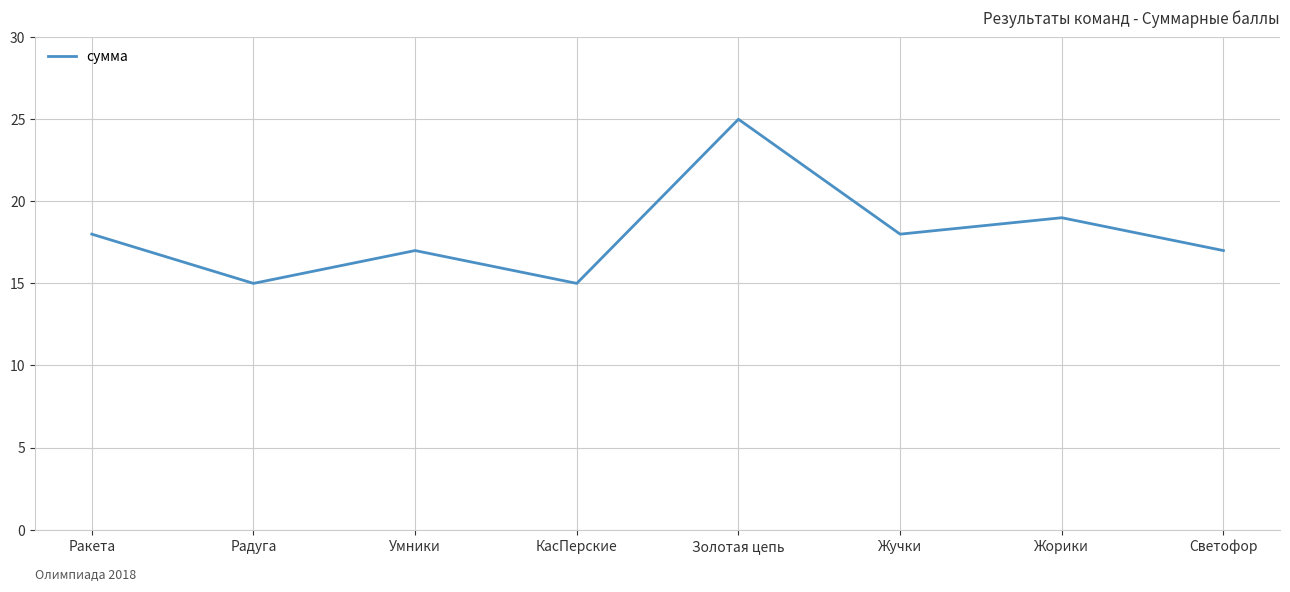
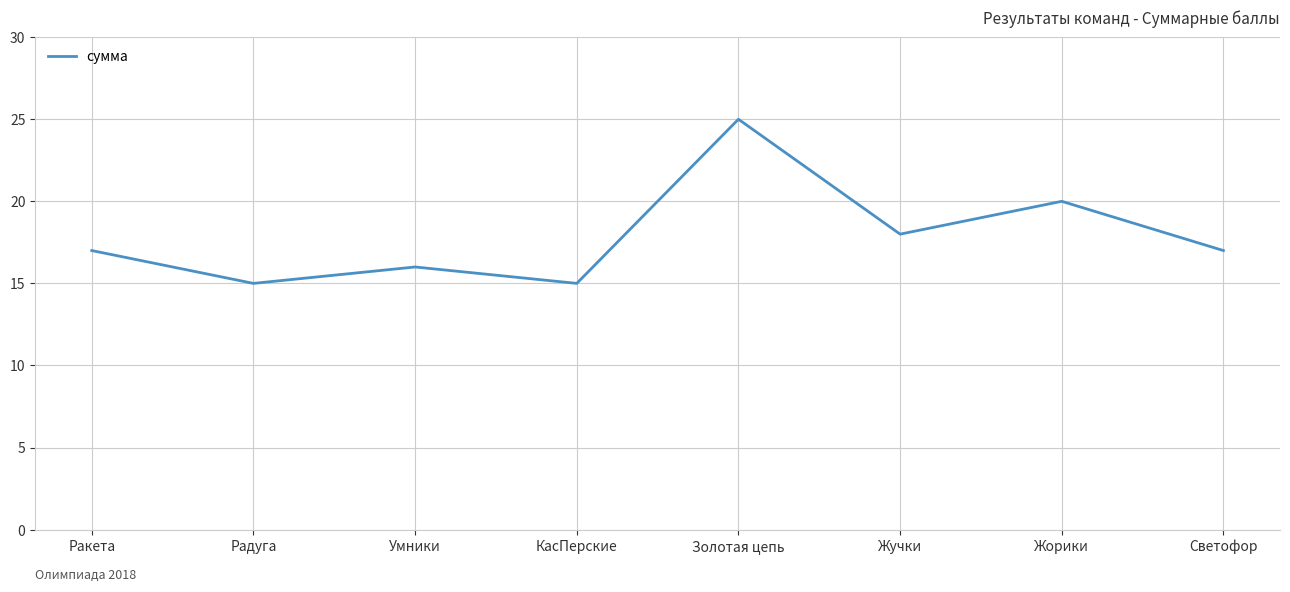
Ракета: 18 -> 17
Умники: 17 -> 16
Жорики: 19 -> 20
